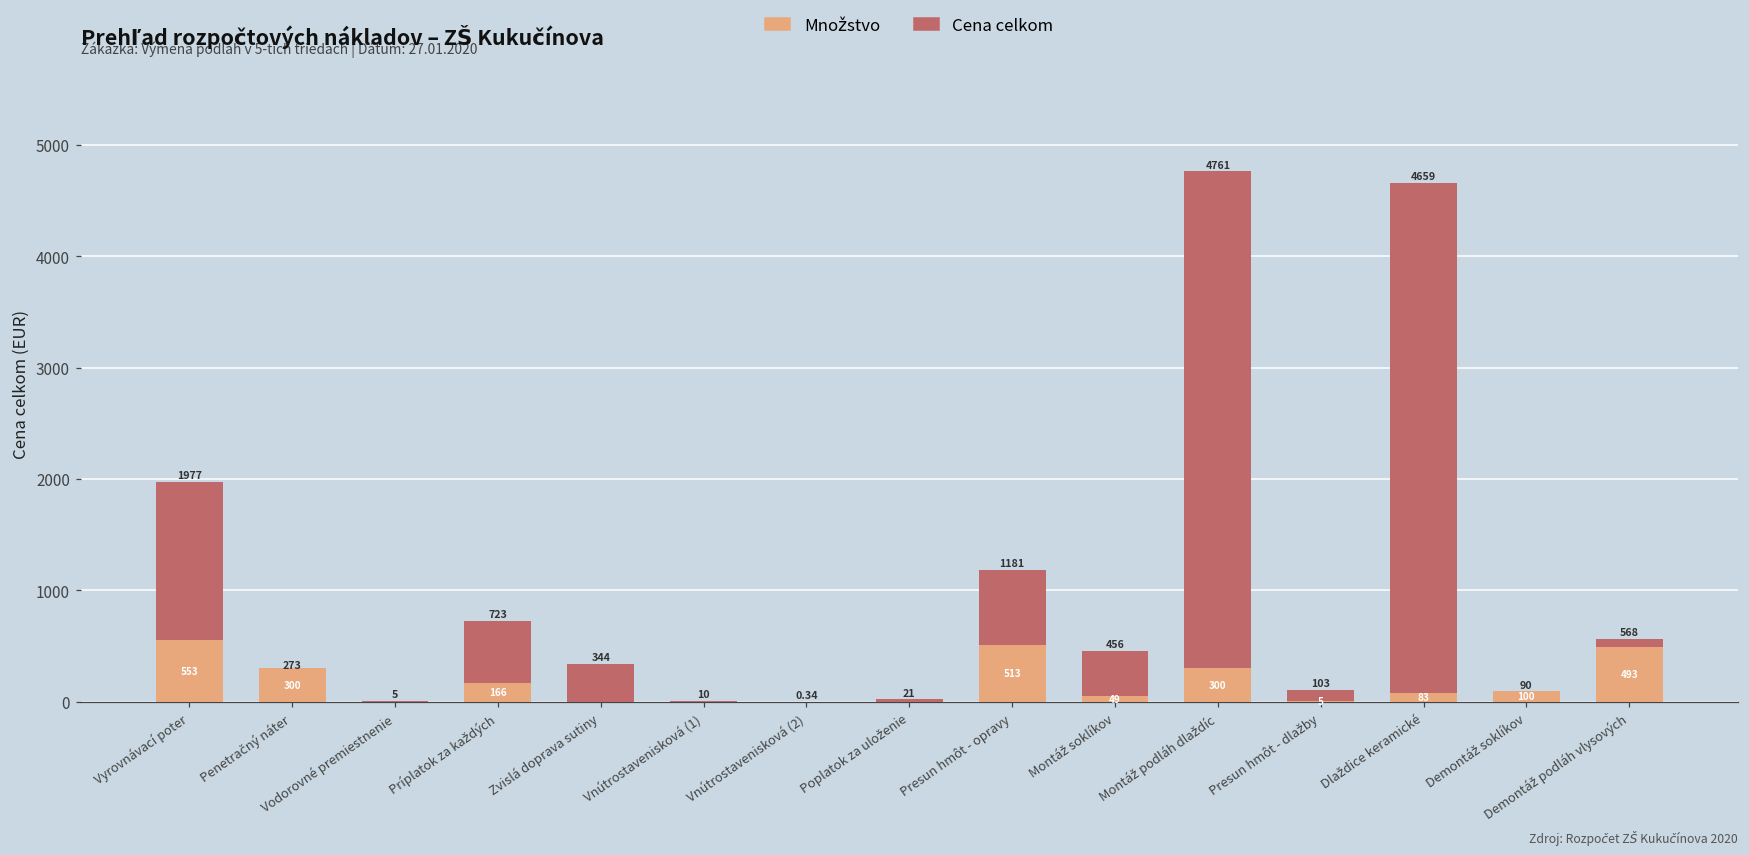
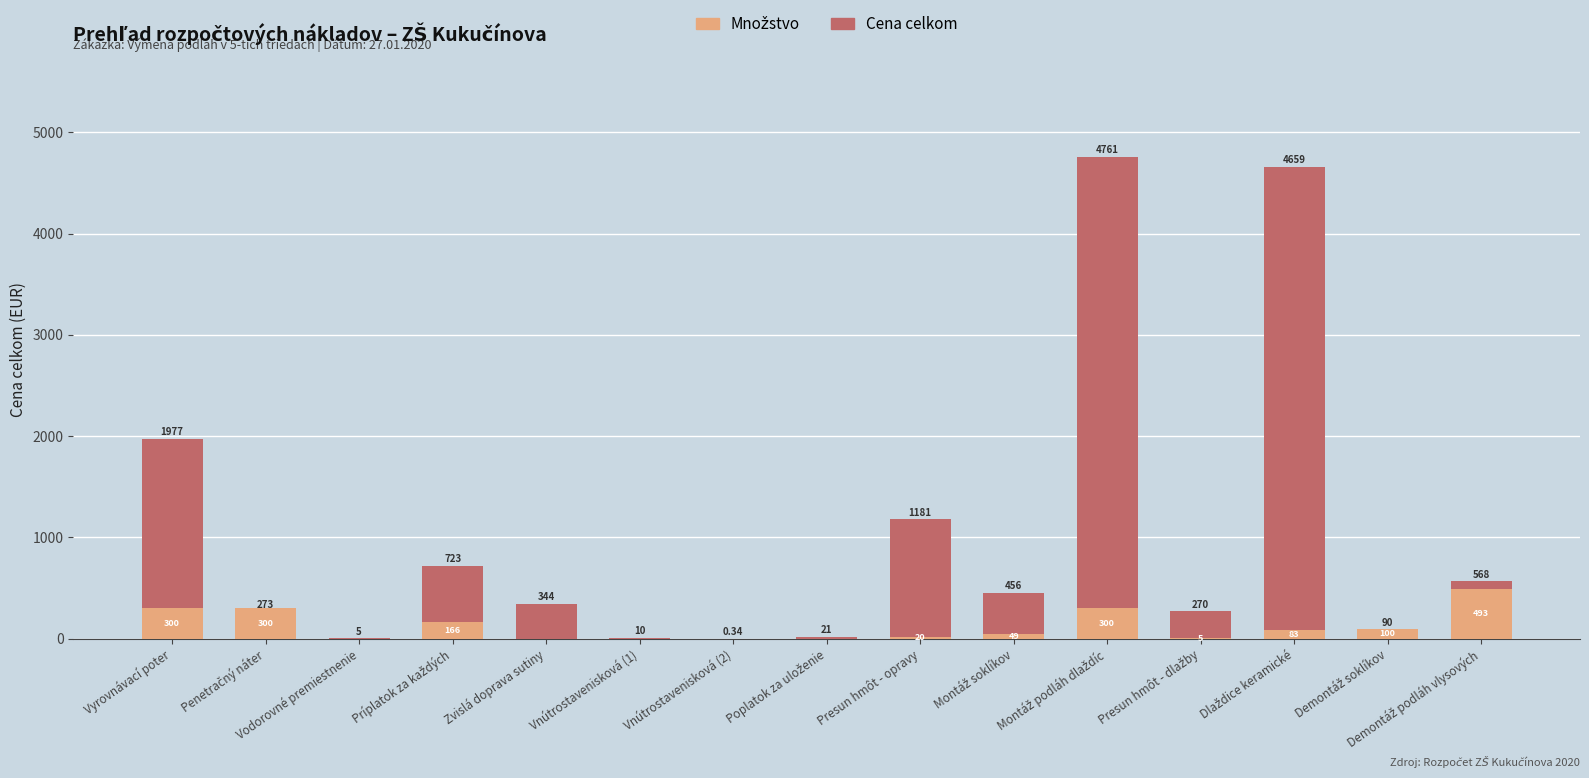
Množstvo, Vyrovnávací poter: 553 -> 300
Množstvo, Presun hmôt - opravy: 513 -> 20
Cena celkom, Presun hmôt - dlažby: 103 -> 270
